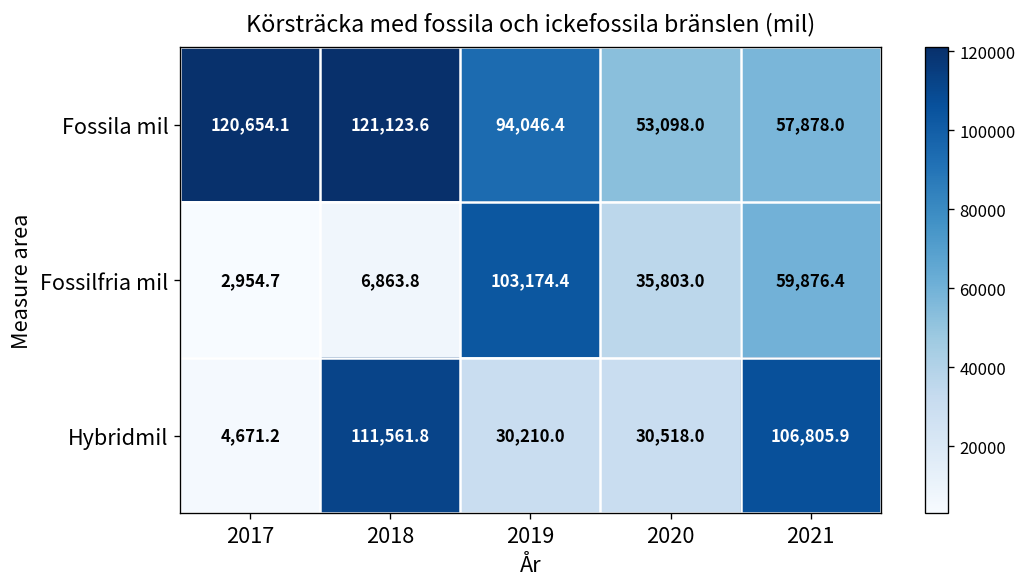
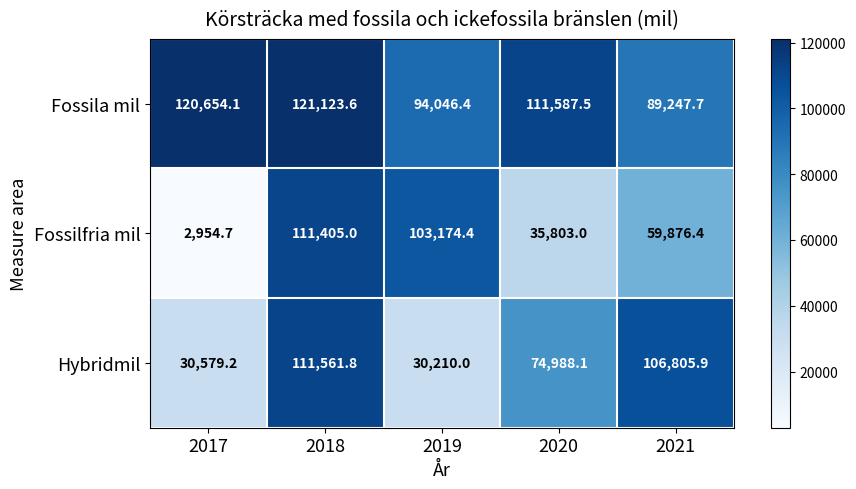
Fossila mil, 2020: 53,098.0 -> 111,587.5
Fossila mil, 2021: 57,878.0 -> 89,247.7
Fossilfria mil, 2018: 6,863.8 -> 111,405.0
Hybridmil, 2017: 4,671.2 -> 30,579.2
Hybridmil, 2020: 30,518.0 -> 74,988.1
